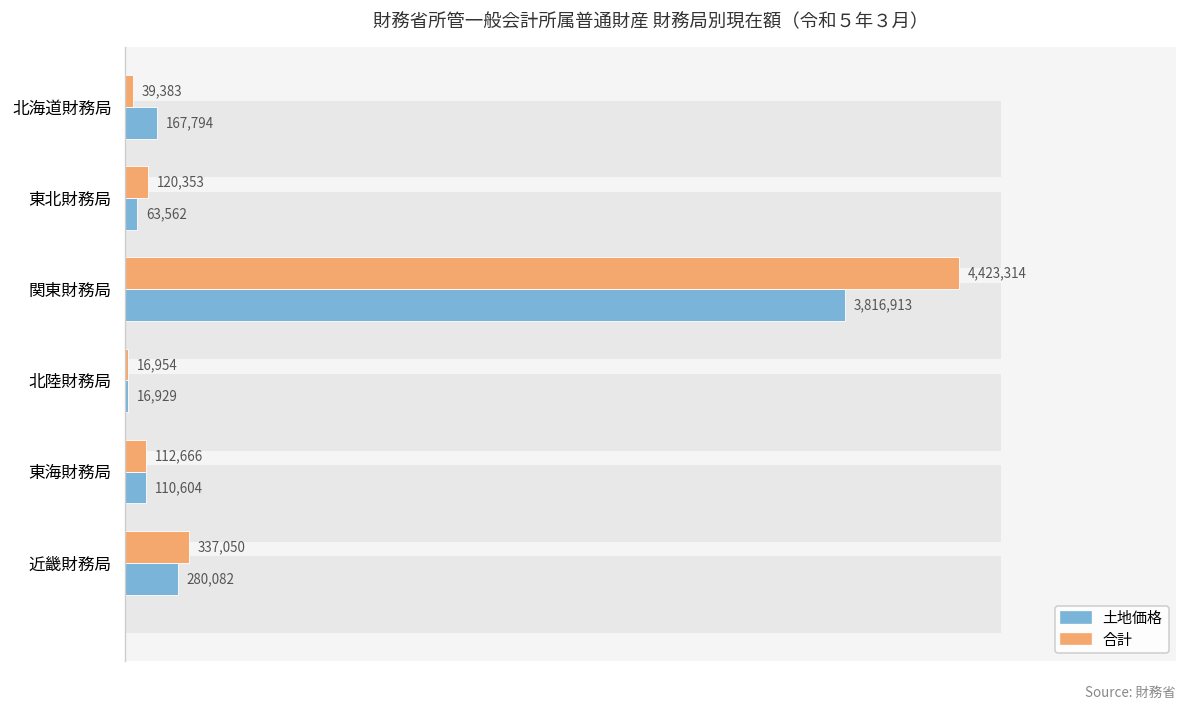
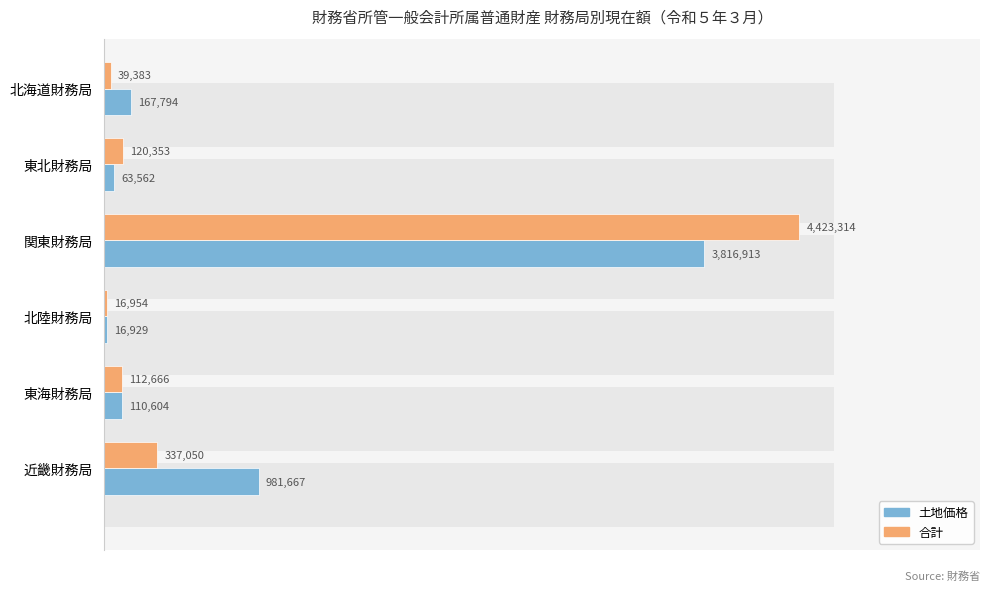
土地価格, 近畿財務局: 280,082 -> 981,667
